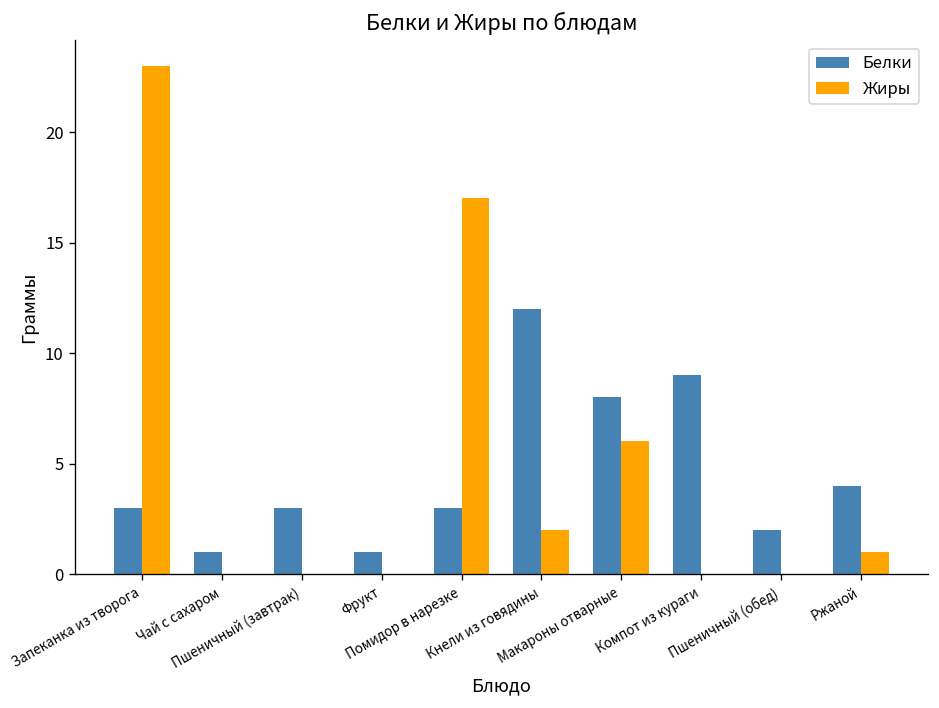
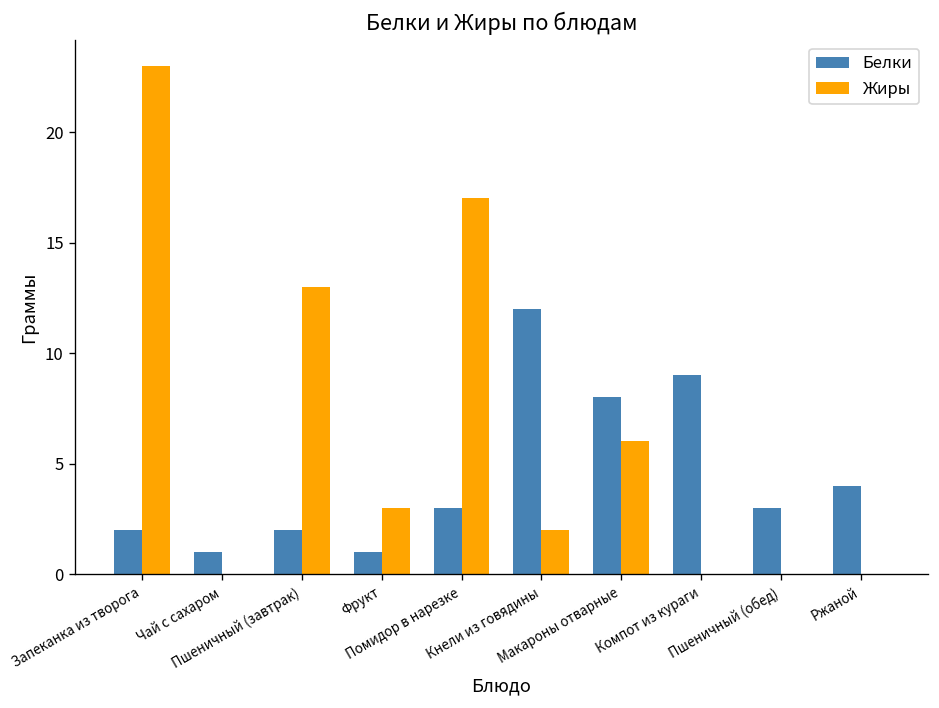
Белки, Запеканка из творога: 3 -> 2
Белки, Пшеничный (завтрак): 3 -> 2
Жиры, Пшеничный (завтрак): 0 -> 13
Жиры, Фрукт: 0 -> 3
Белки, Пшеничный (обед): 2 -> 3
Жиры, Ржаной: 1 -> 0
